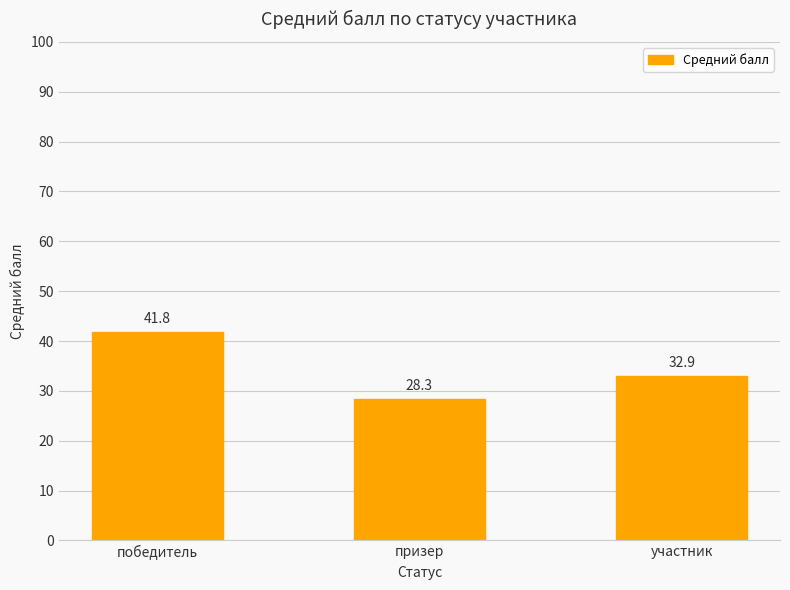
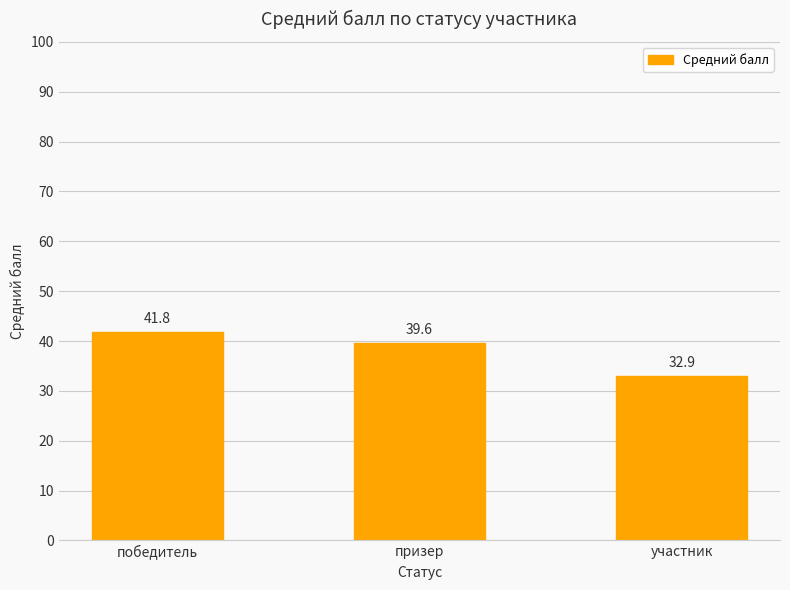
призер: 28.3 -> 39.6
